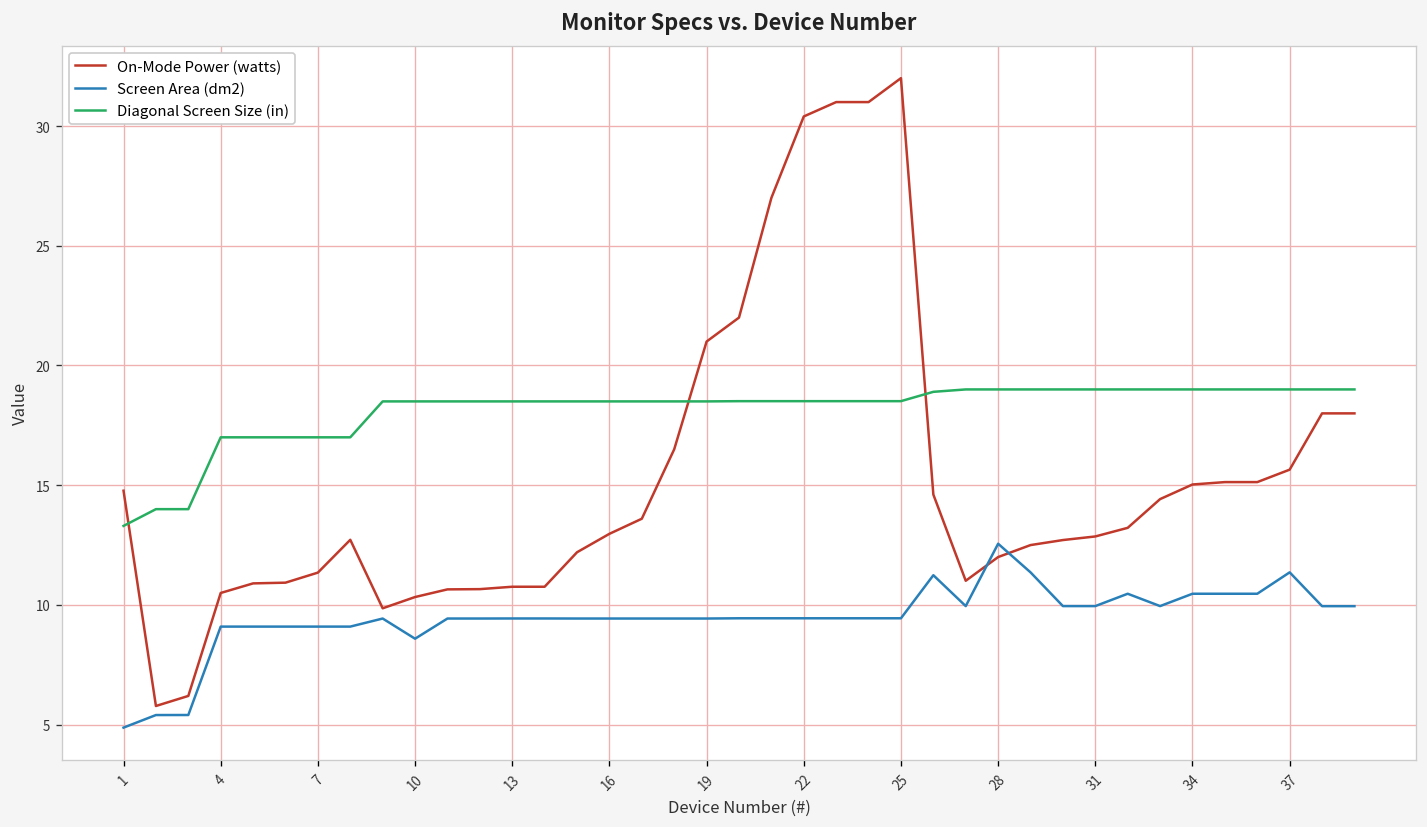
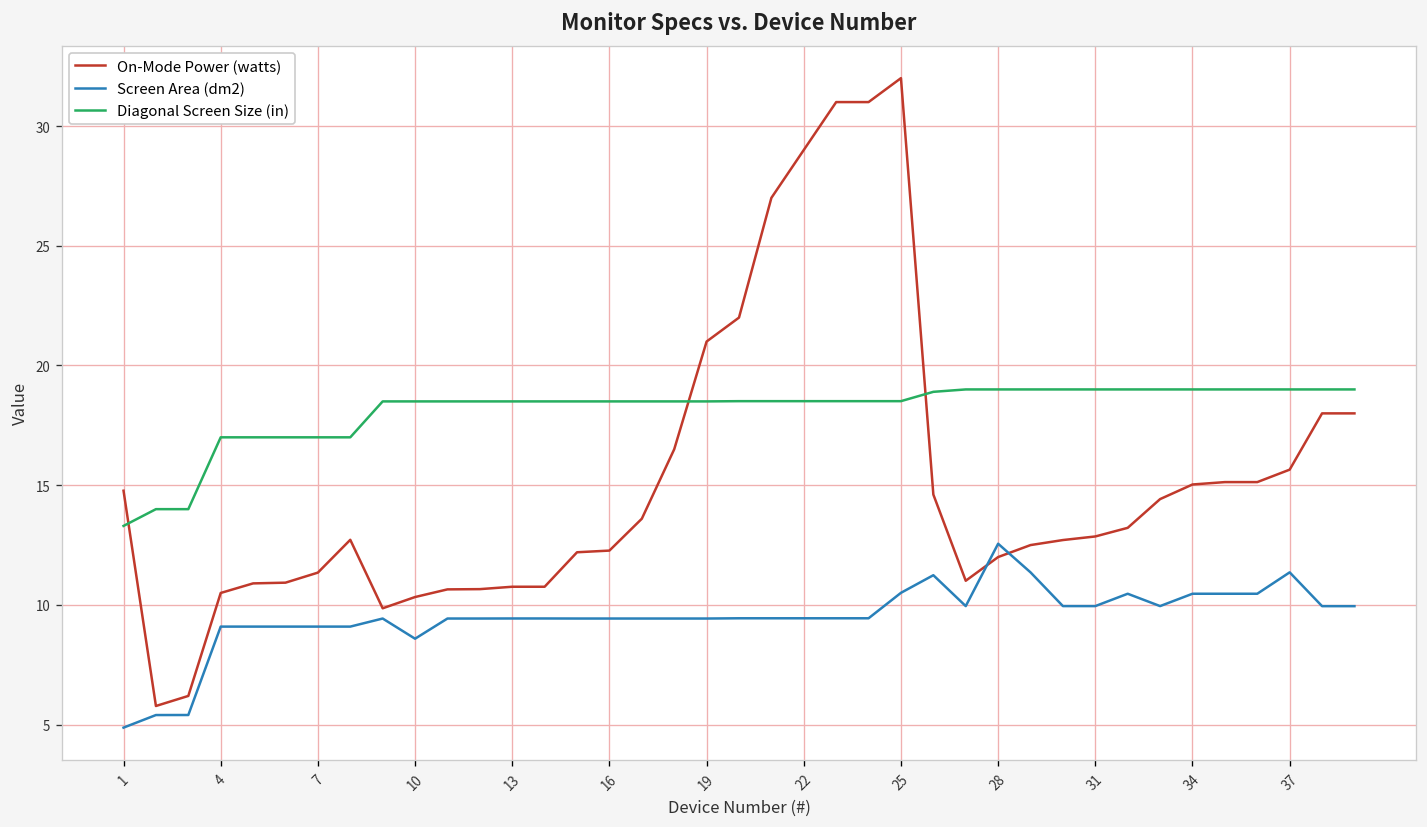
On-Mode Power (watts), 16: 13.0 -> 12.3
On-Mode Power (watts), 22: 30.4 -> 29.0
Screen Area (dm2), 25: 9.4 -> 10.5
